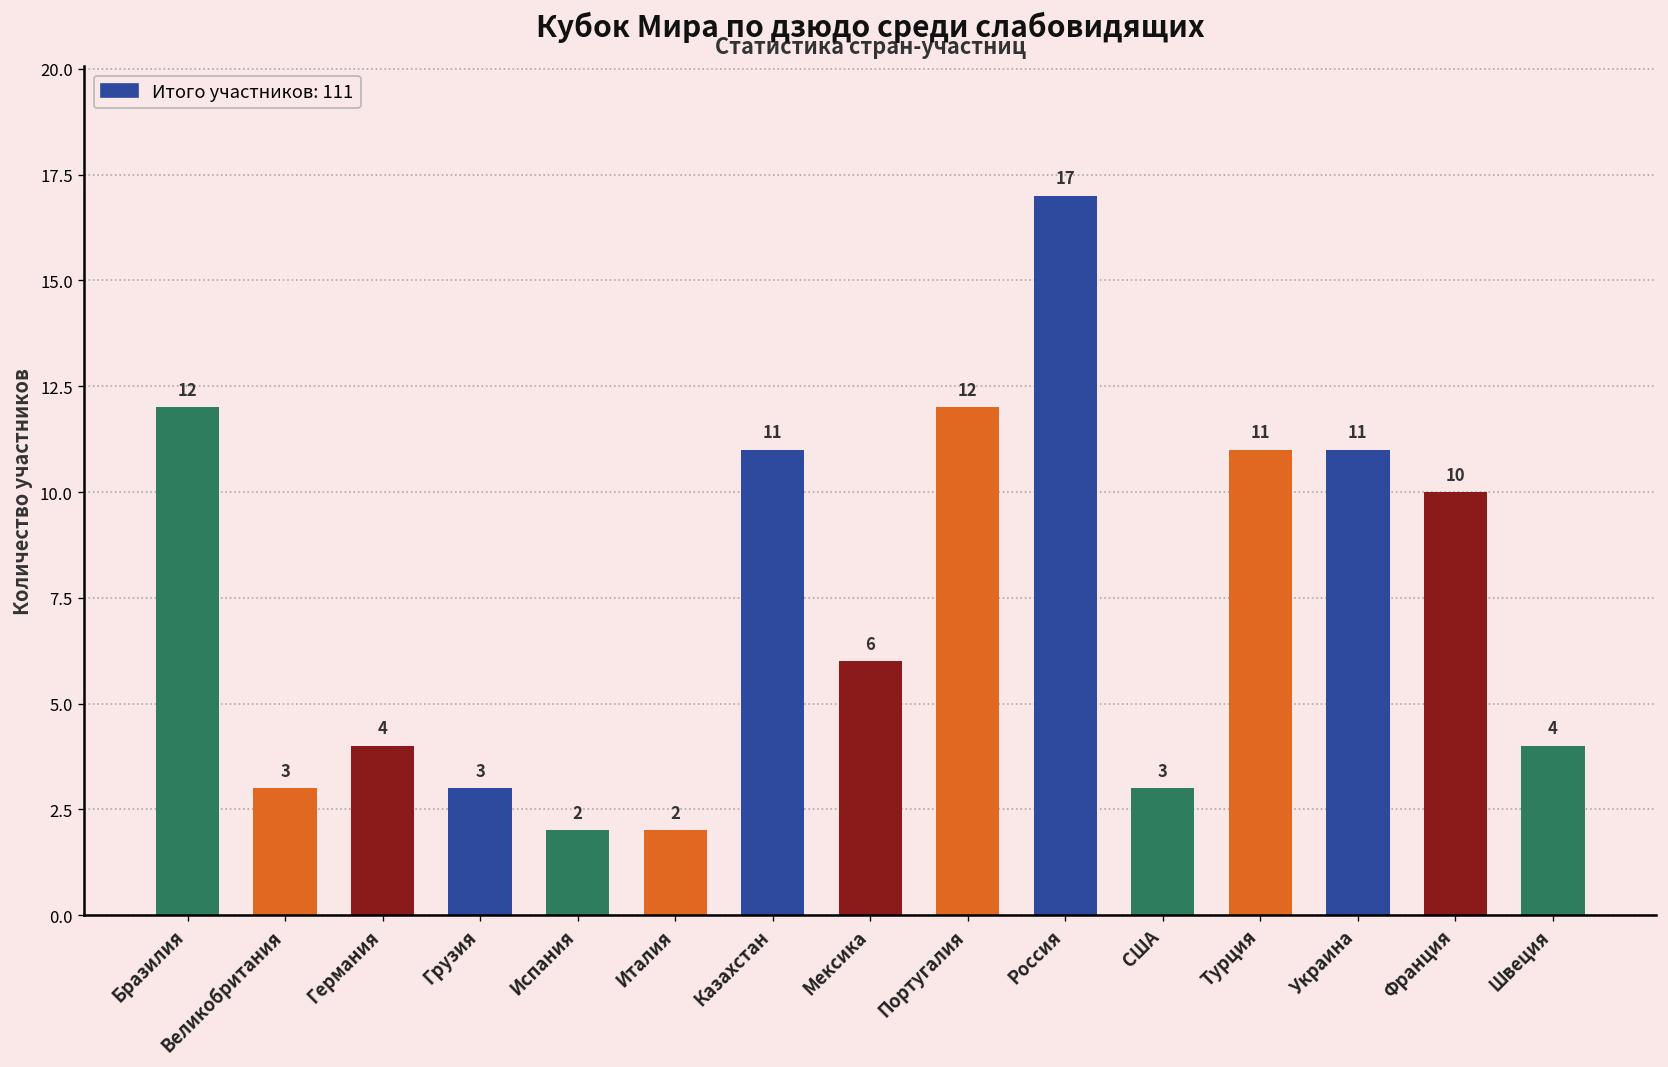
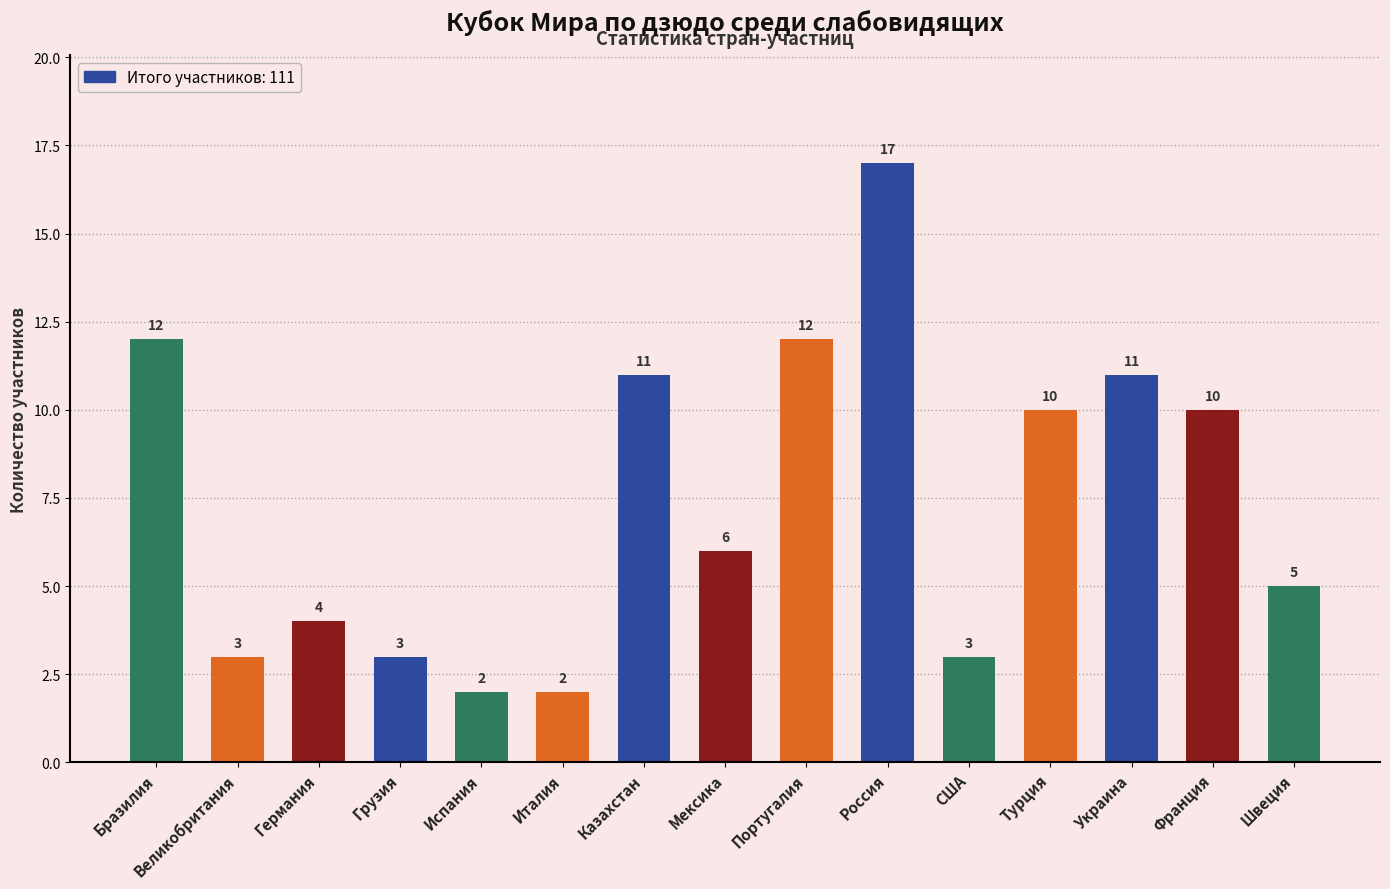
Турция: 11 -> 10
Швеция: 4 -> 5
